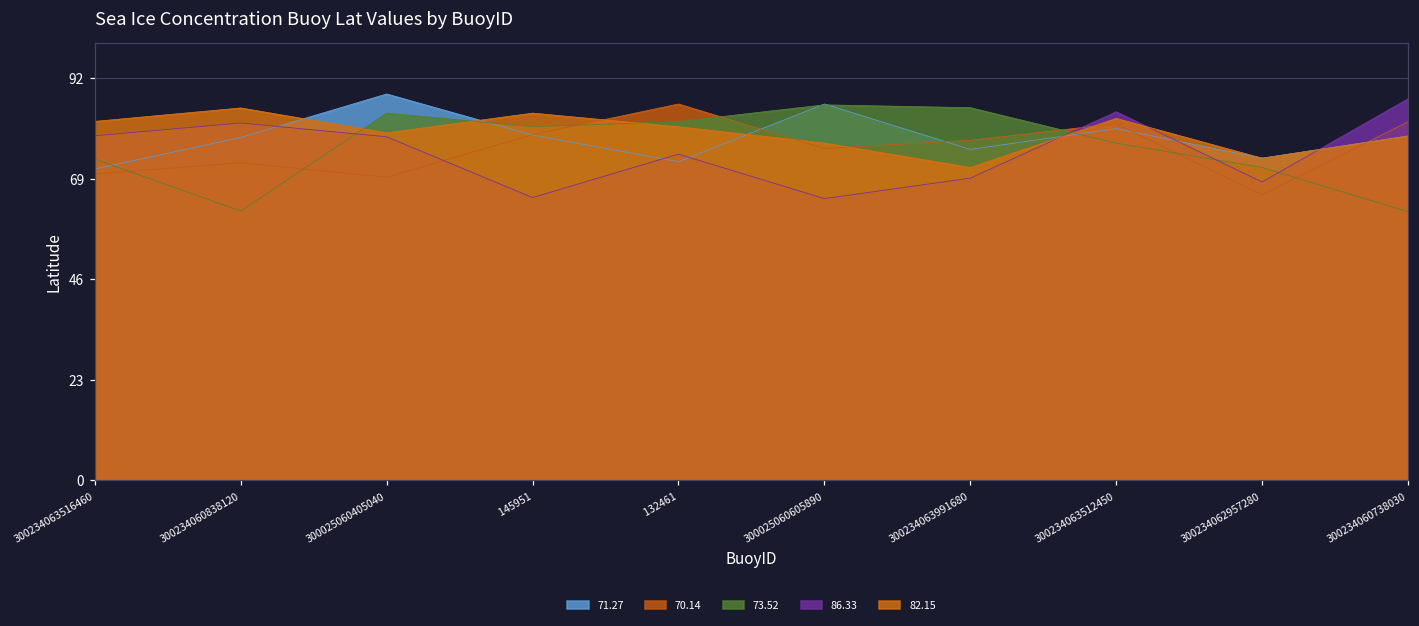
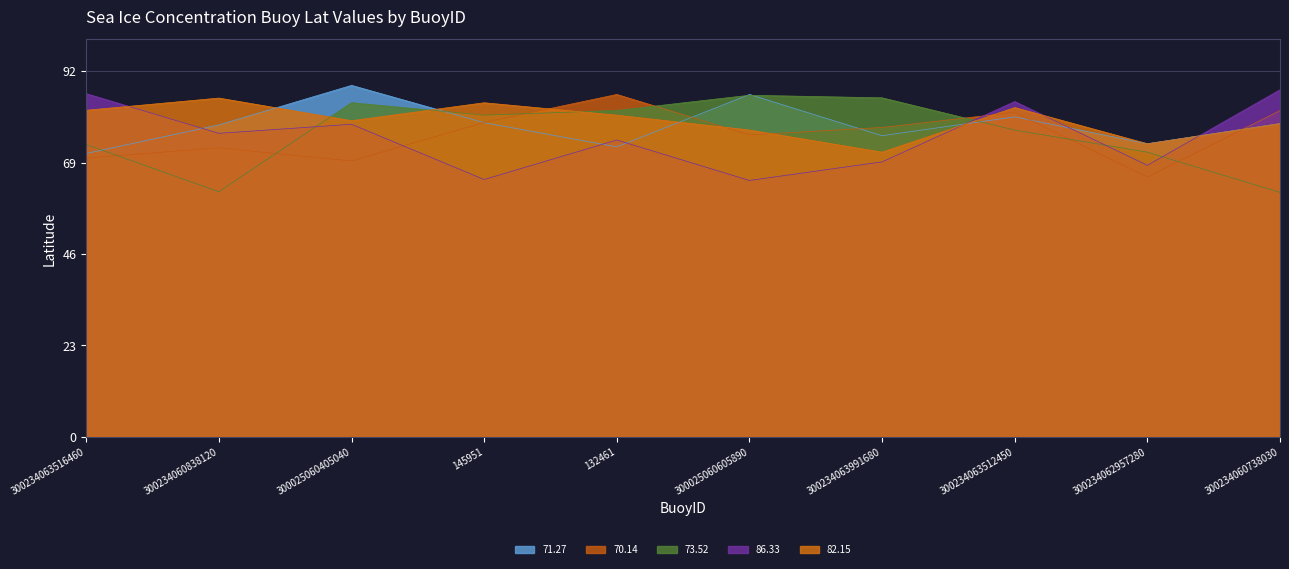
86.33, 300234063516460: 79 -> 86
86.33, 300234060838120: 82 -> 76
